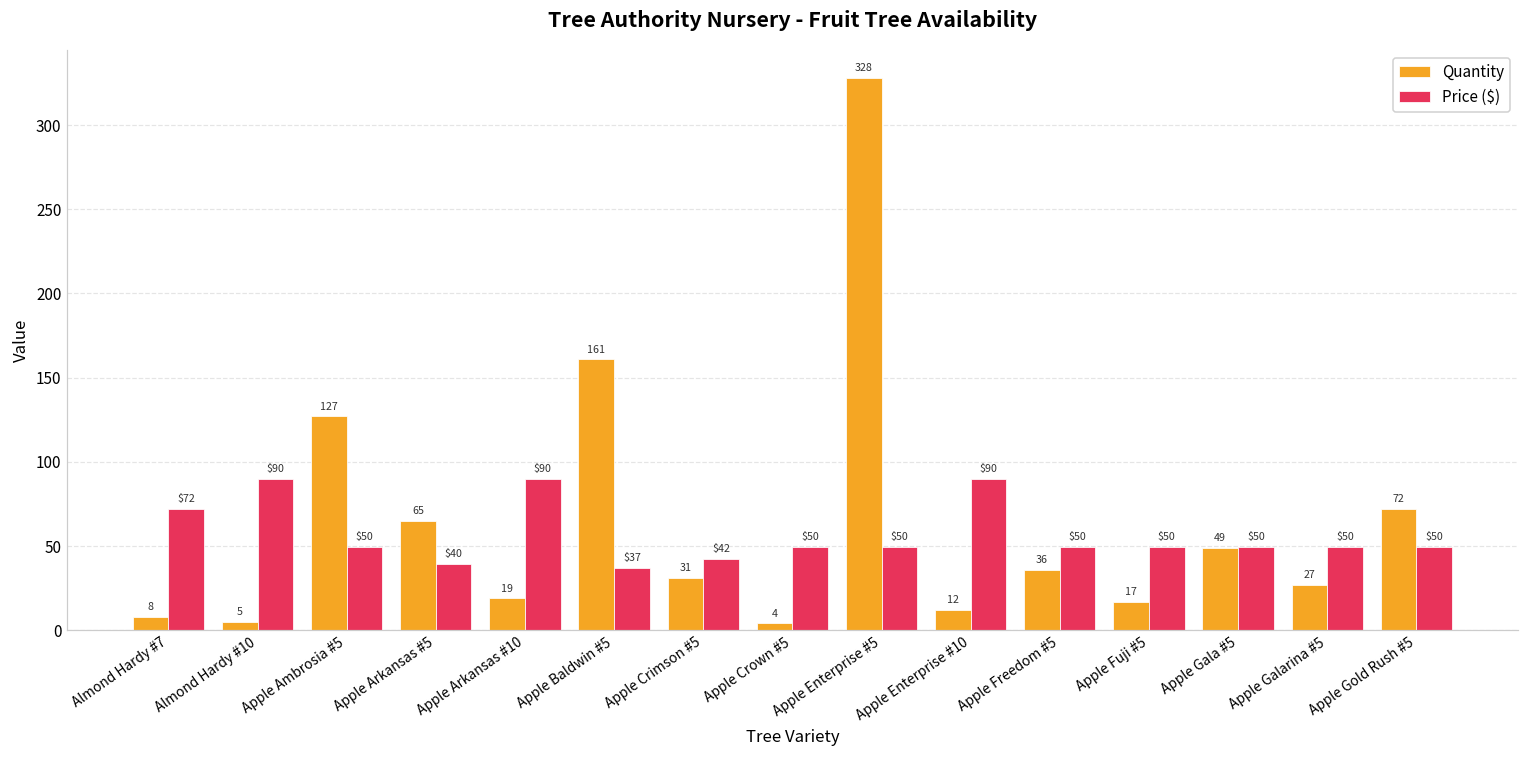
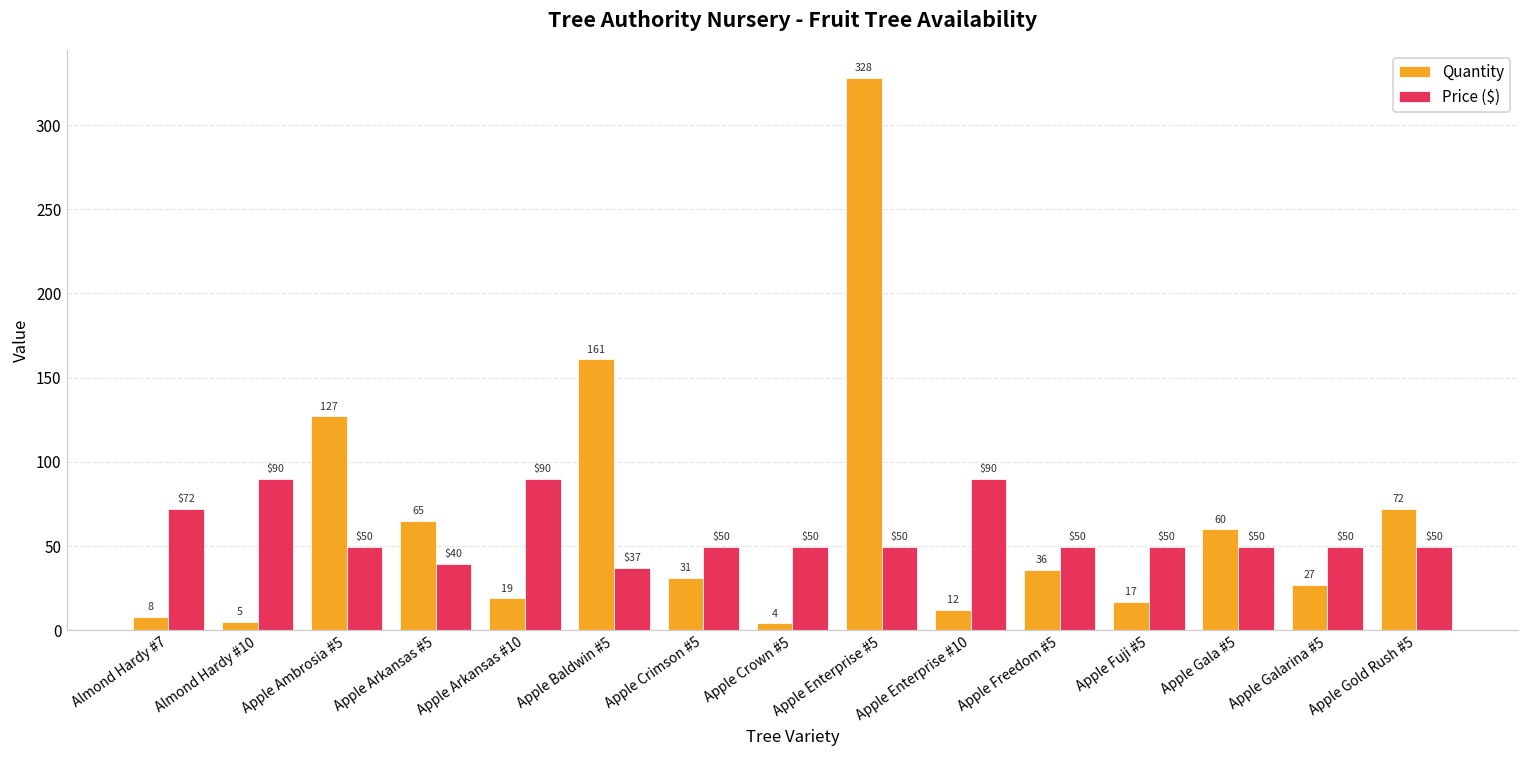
Price ($), Apple Crimson #5: $42 -> $50
Quantity, Apple Gala #5: 49 -> 60
